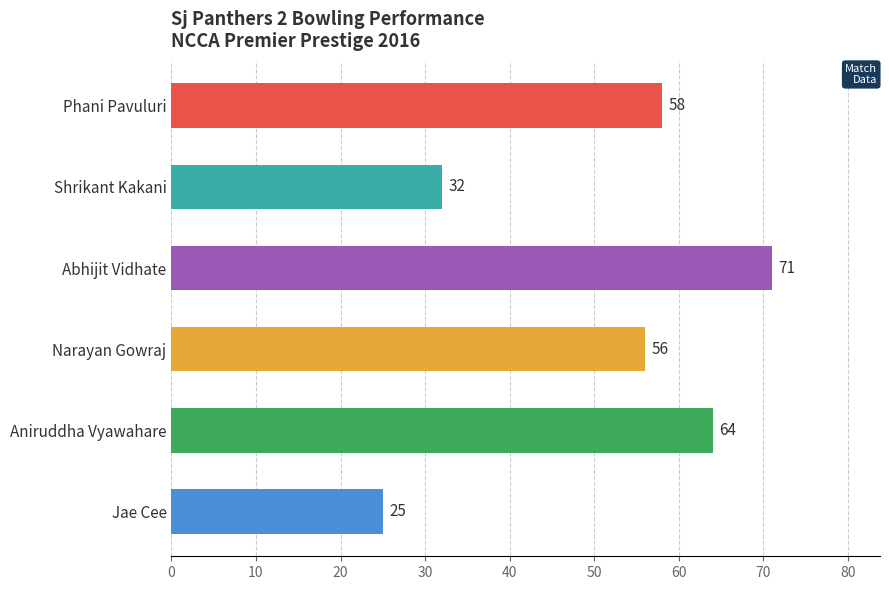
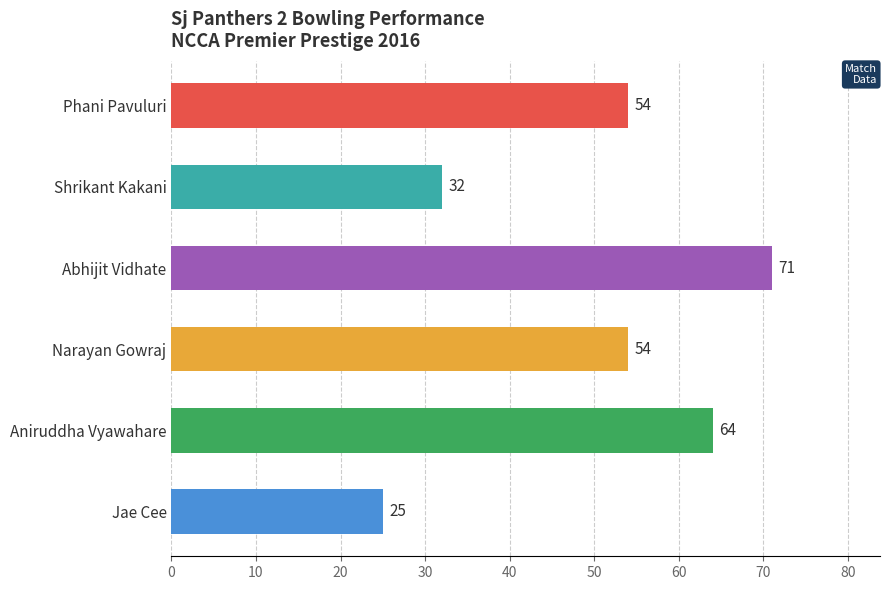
Phani Pavuluri: 58 -> 54
Narayan Gowraj: 56 -> 54
